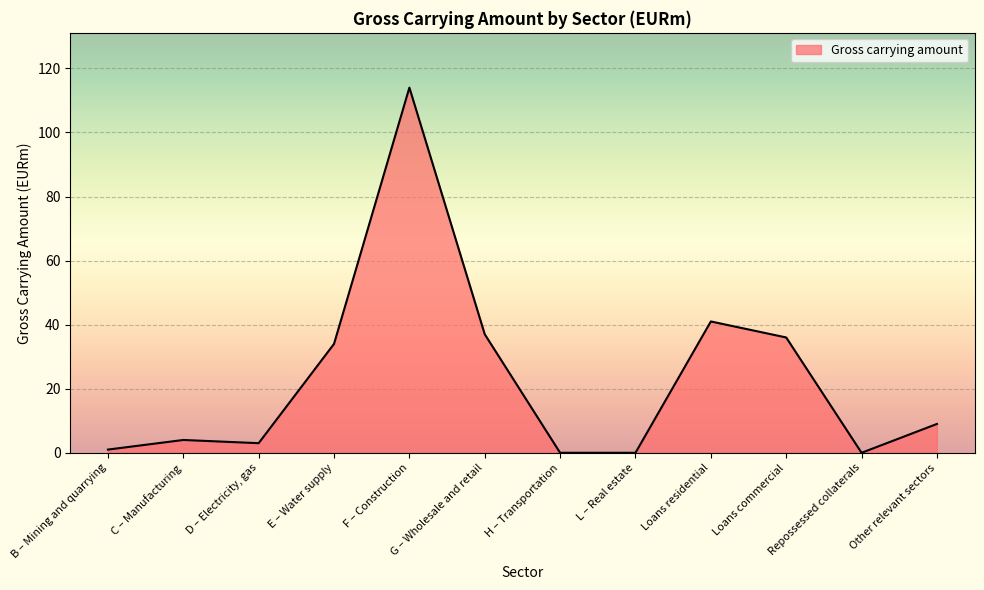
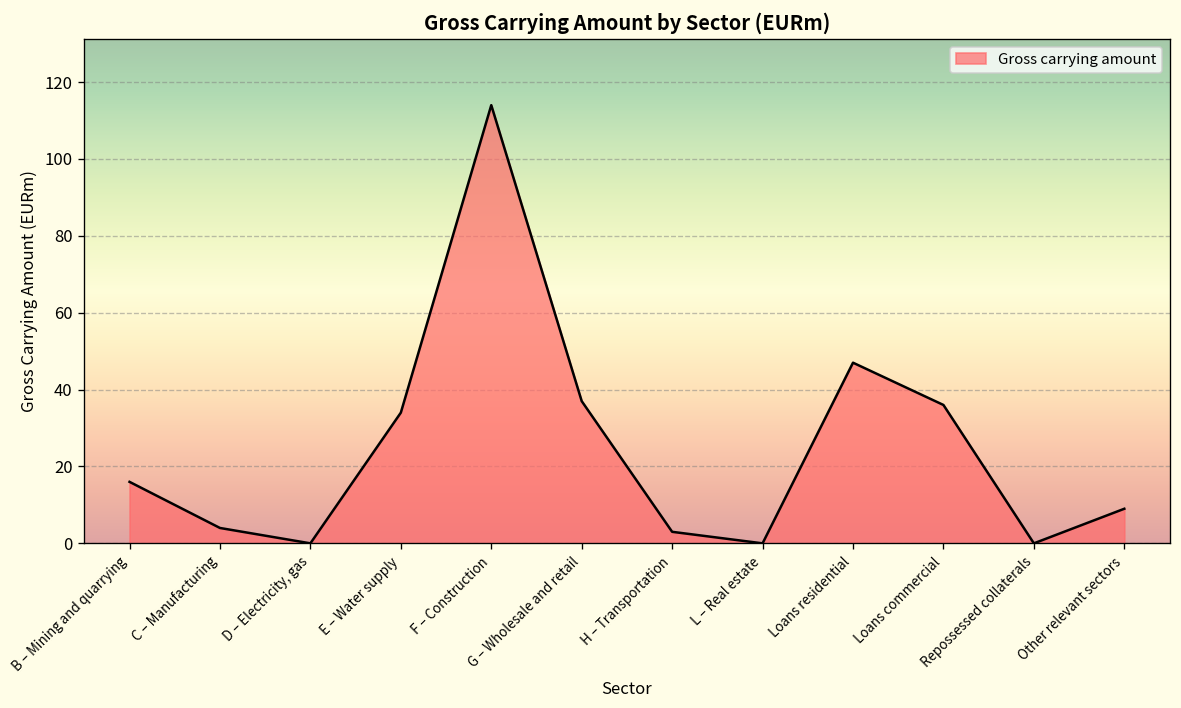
B – Mining and quarrying: 1 -> 16
D – Electricity, gas: 3 -> 0
H – Transportation: 0 -> 3
Loans residential: 41 -> 47
